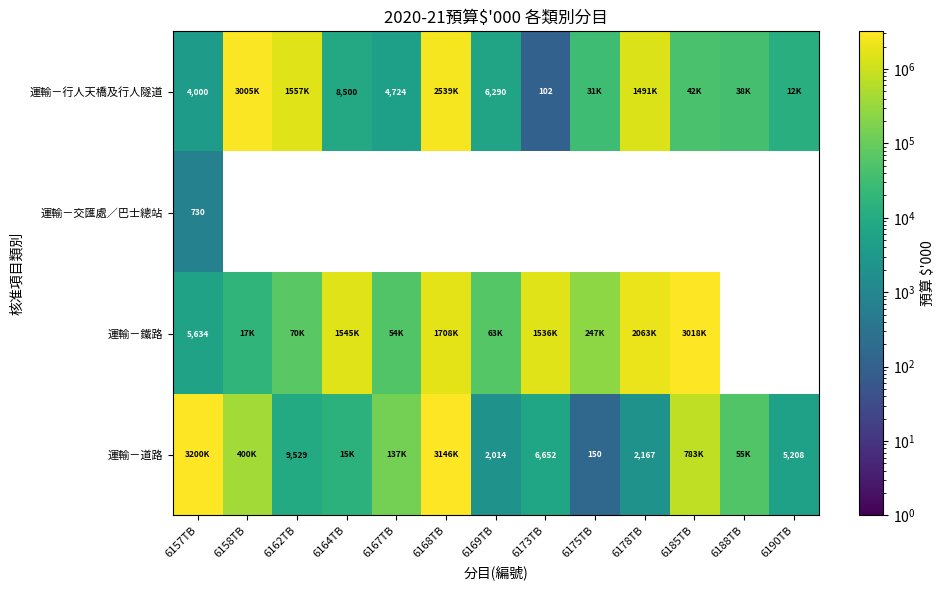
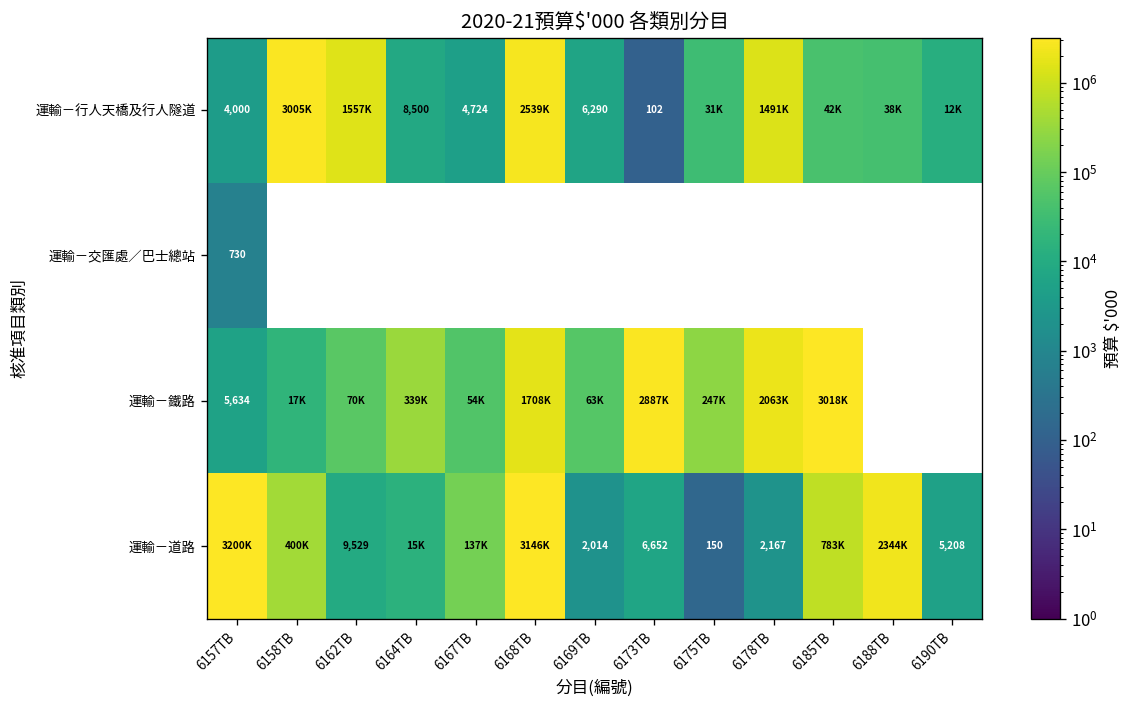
運輸－鐵路, 6164TB: 1545K -> 339K
運輸－鐵路, 6173TB: 1536K -> 2887K
運輸－道路, 6188TB: 55K -> 2344K
